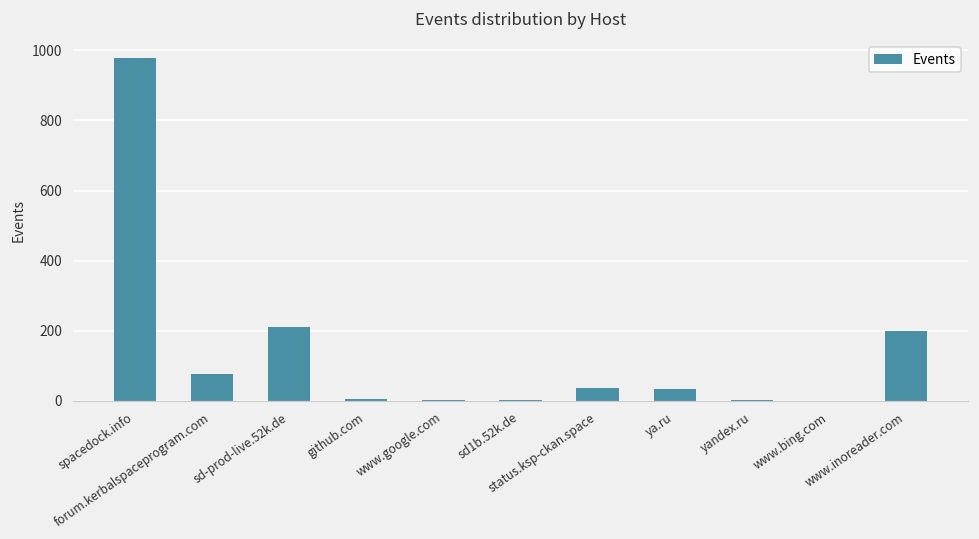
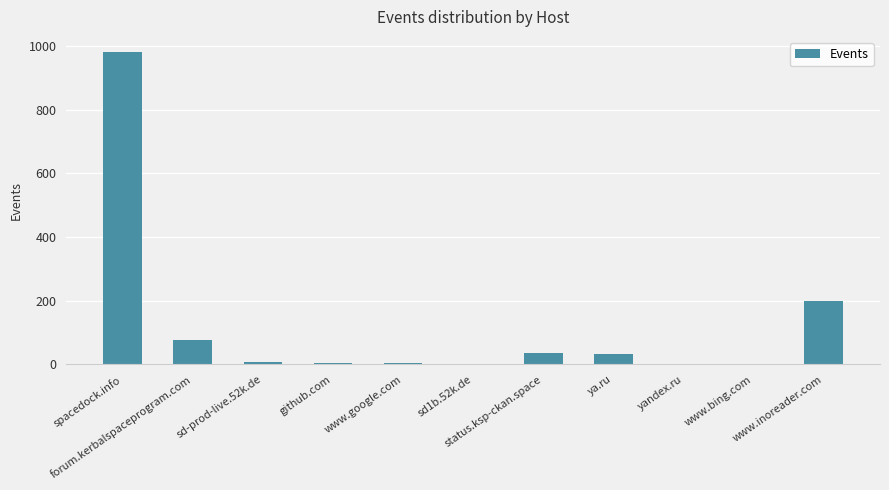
sd-prod-live.52k.de: 210 -> 10
